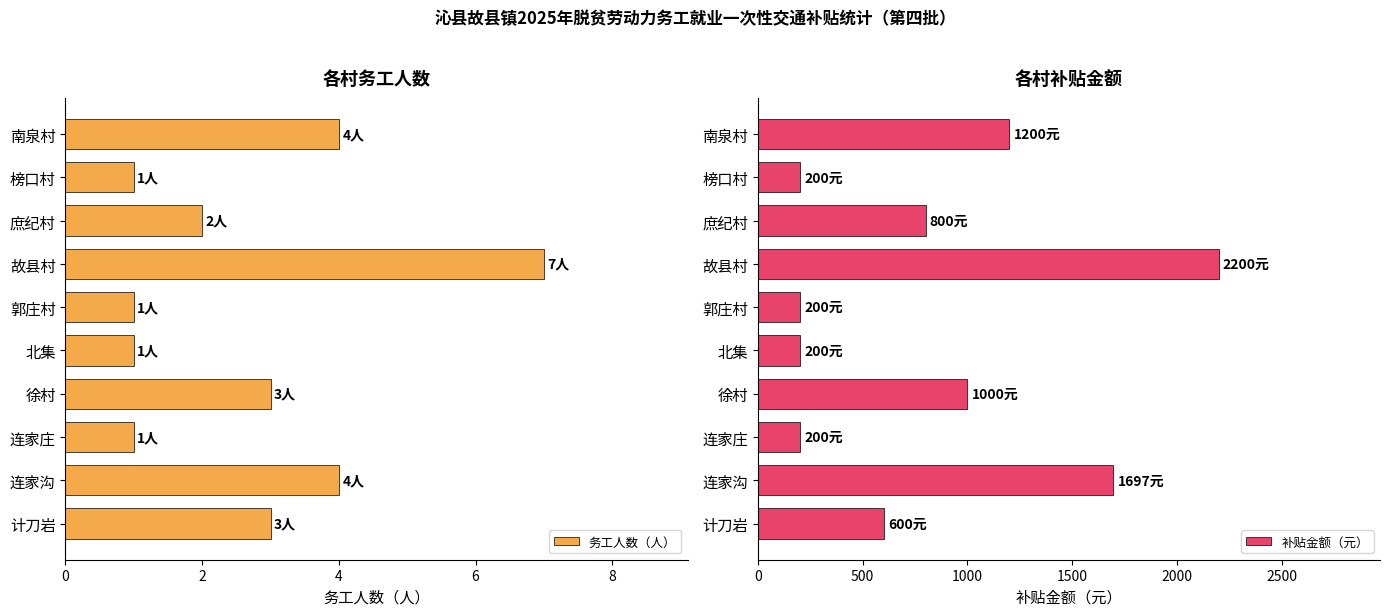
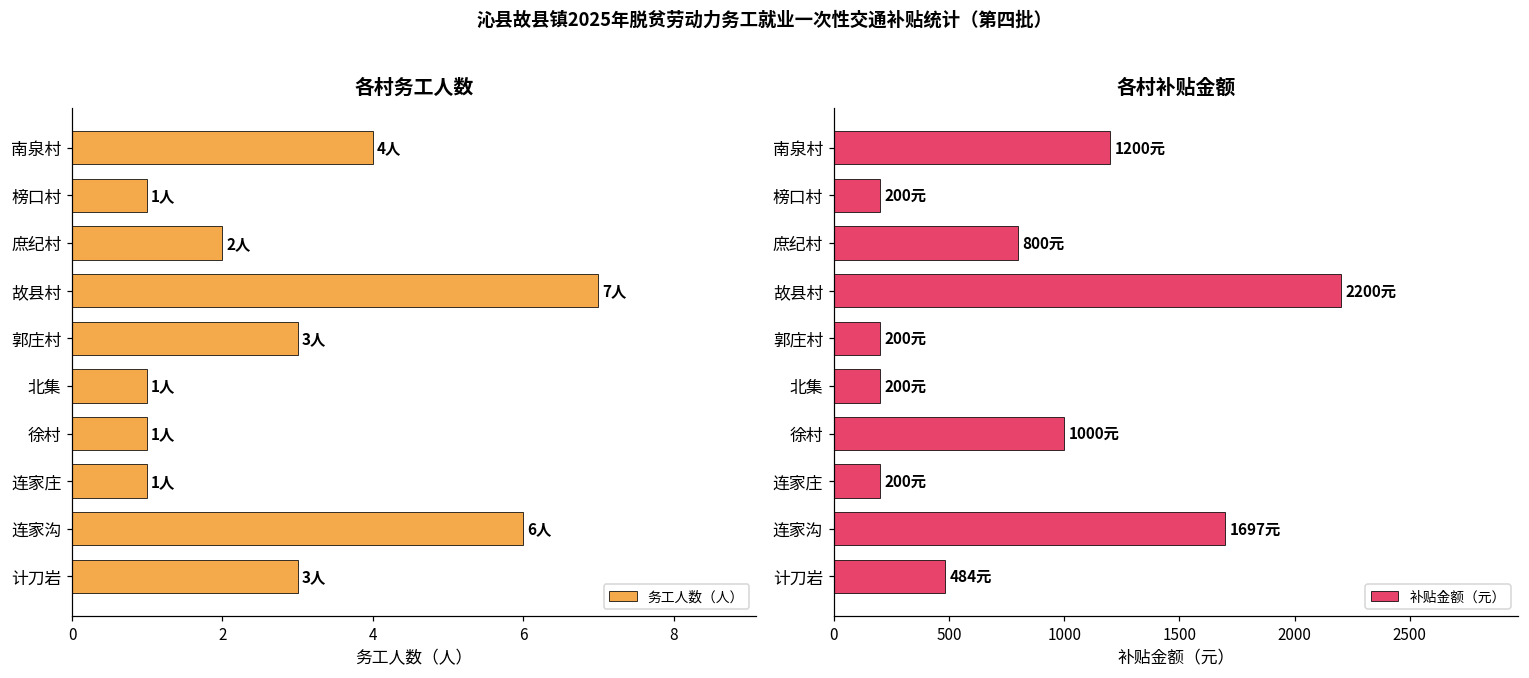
各村务工人数, 郭庄村: 1人 -> 3人
各村务工人数, 徐村: 3人 -> 1人
各村务工人数, 连家沟: 4人 -> 6人
各村补贴金额, 计刀岩: 600元 -> 484元
